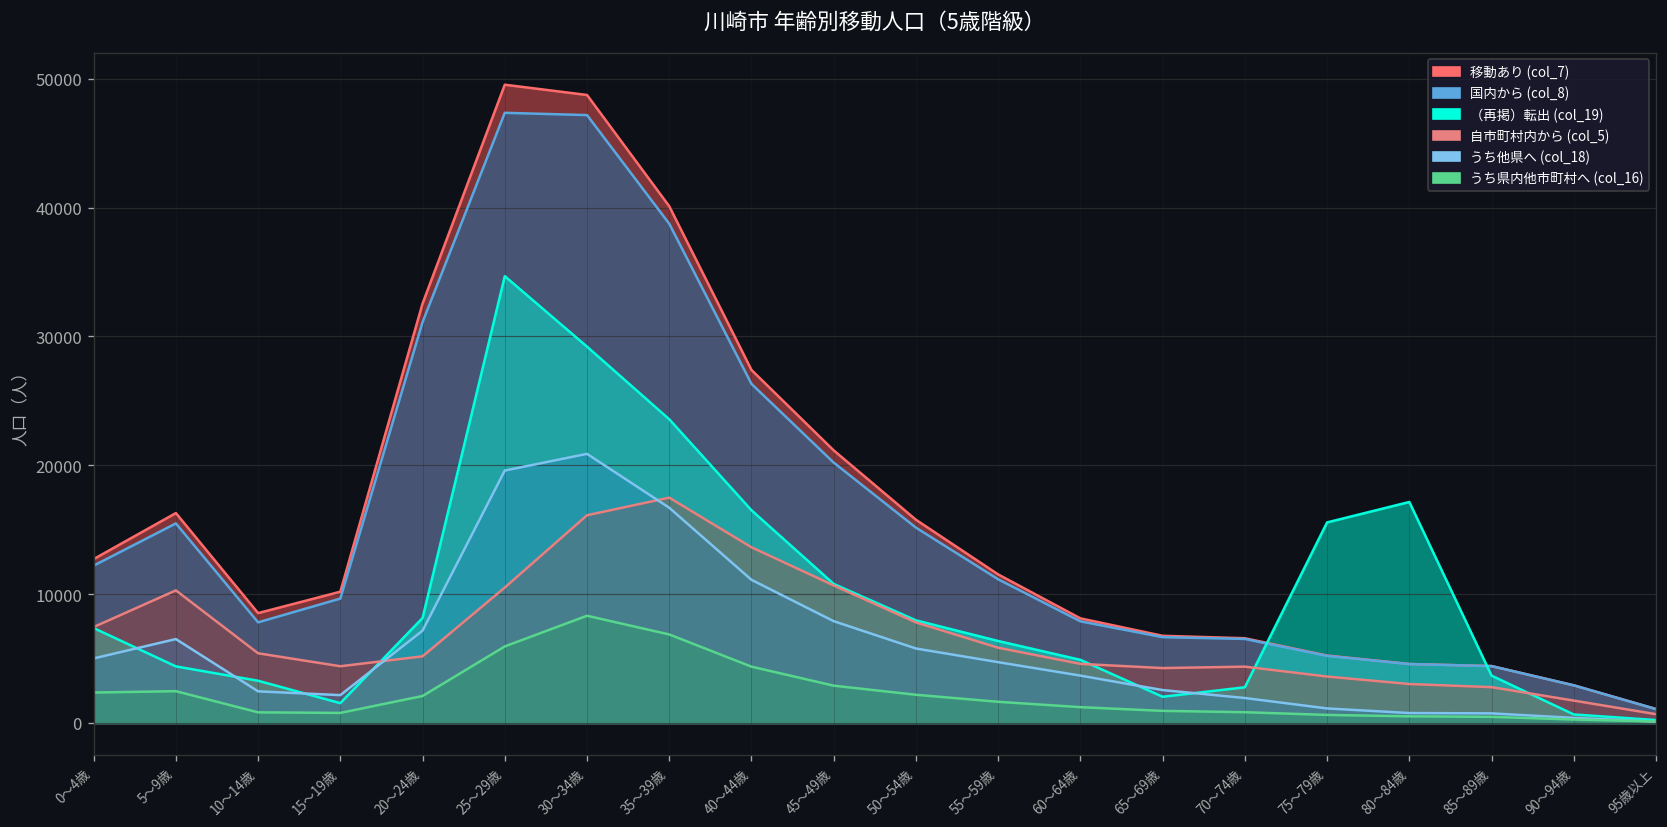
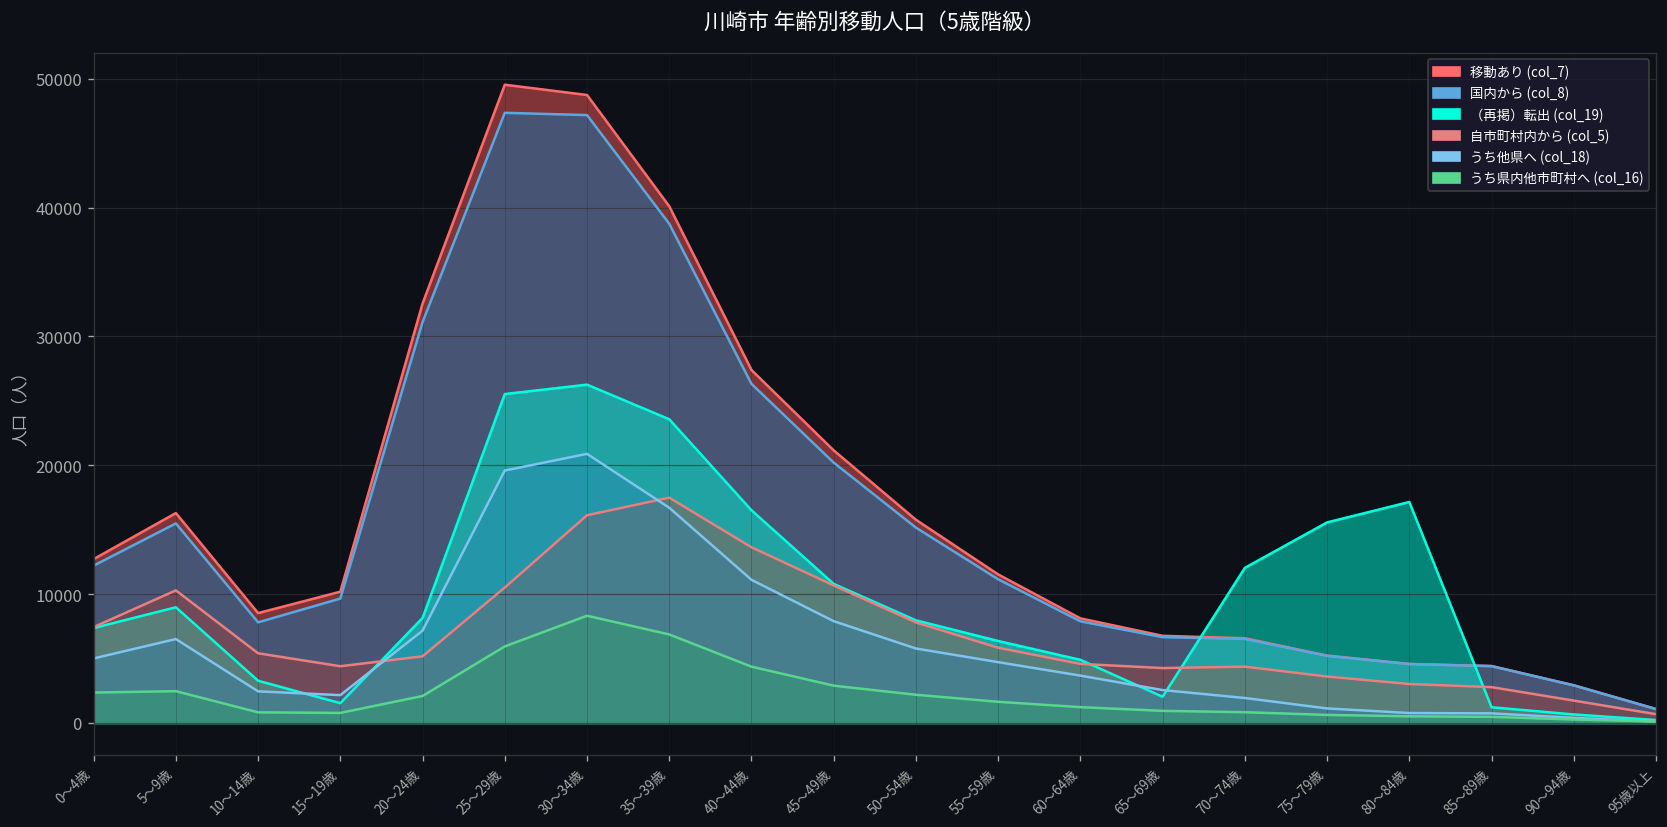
（再掲）転出 (col_19), 5～9歳: 4400 -> 9000
（再掲）転出 (col_19), 25～29歳: 34700 -> 25500
（再掲）転出 (col_19), 30～34歳: 29200 -> 26300
（再掲）転出 (col_19), 70～74歳: 2800 -> 12000
（再掲）転出 (col_19), 85～89歳: 3700 -> 1200
